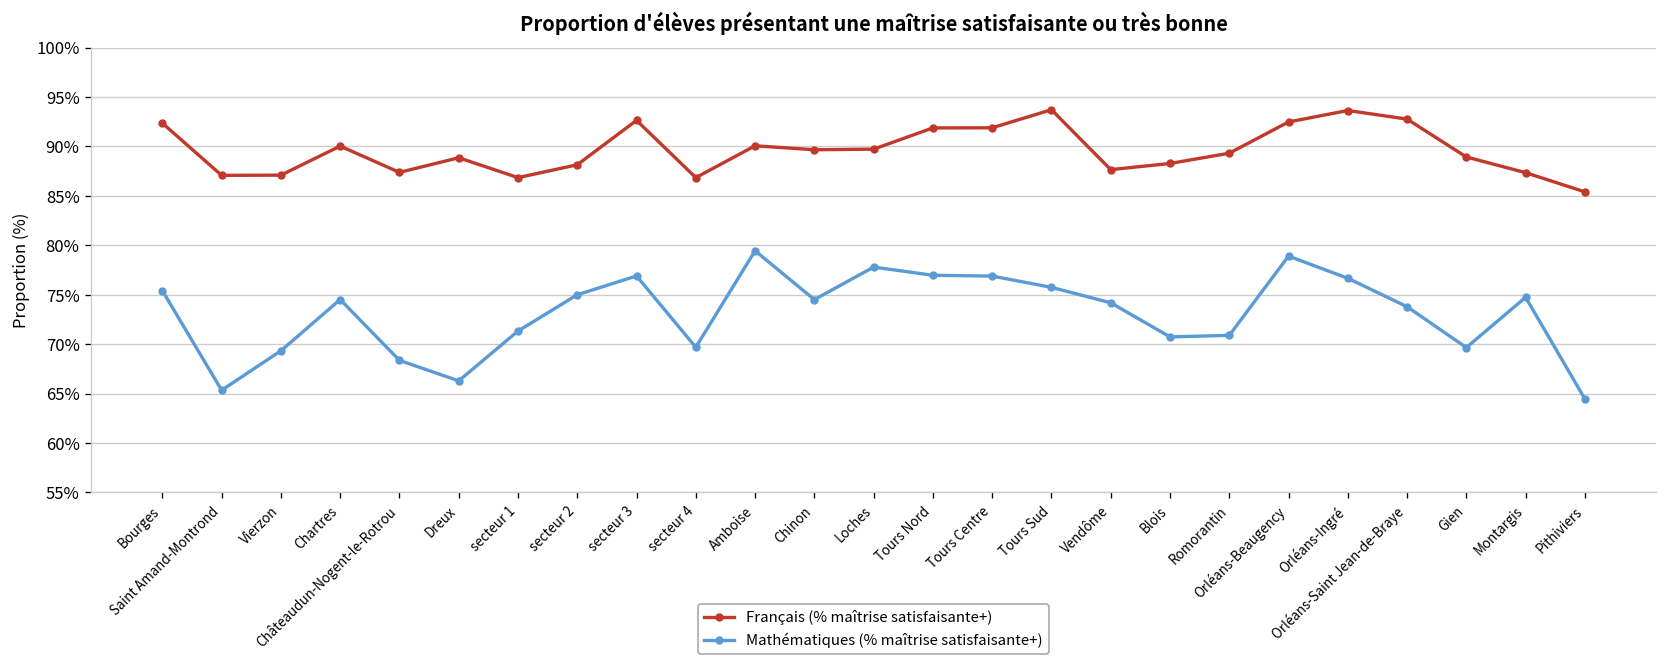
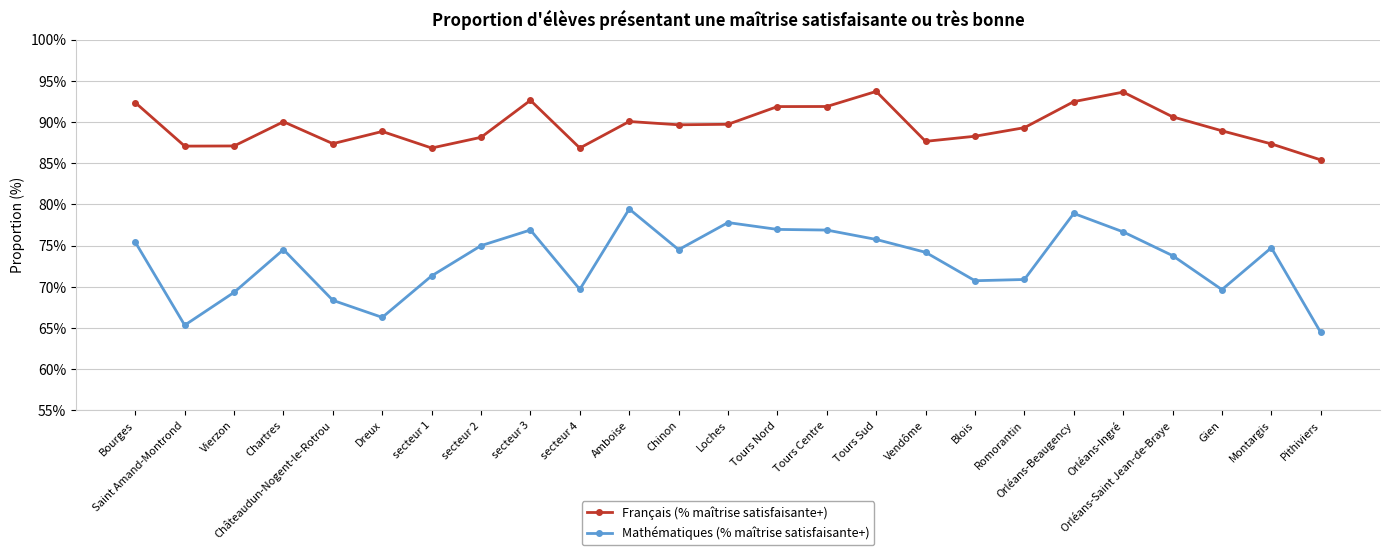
Français (% maîtrise satisfaisante+), Orléans-Saint Jean-de-Braye: 93% -> 91%
